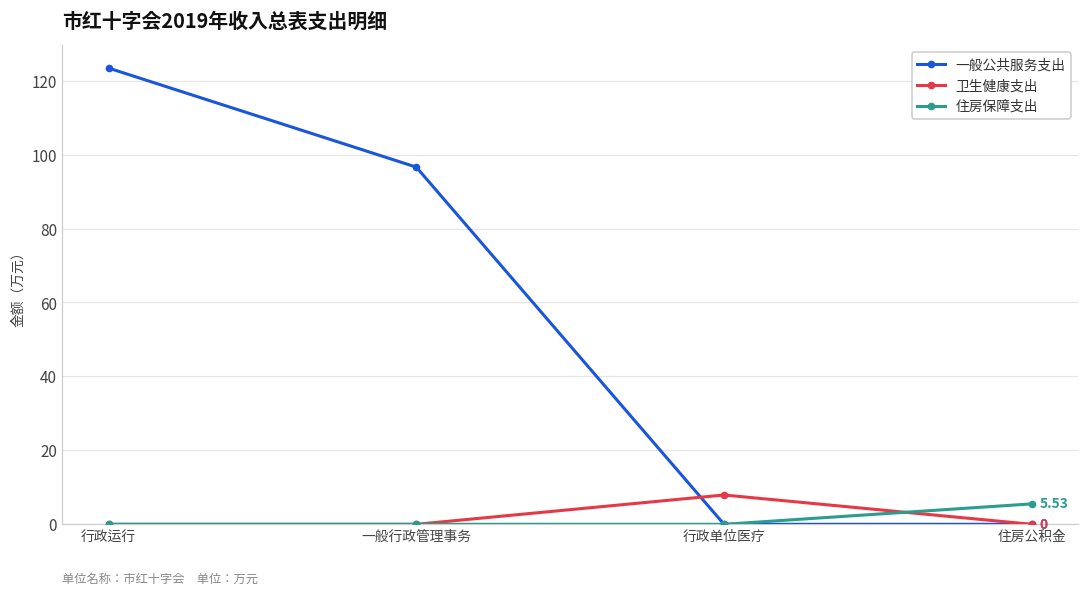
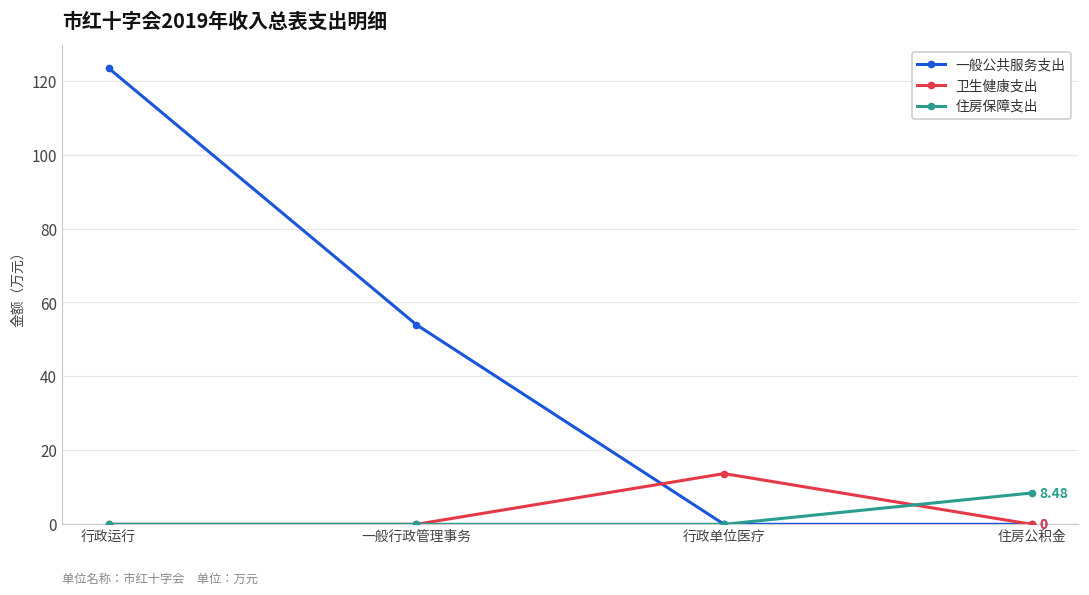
一般公共服务支出, 一般行政管理事务: 97 -> 54
卫生健康支出, 行政单位医疗: 8 -> 14
住房保障支出, 住房公积金: 5.53 -> 8.48
